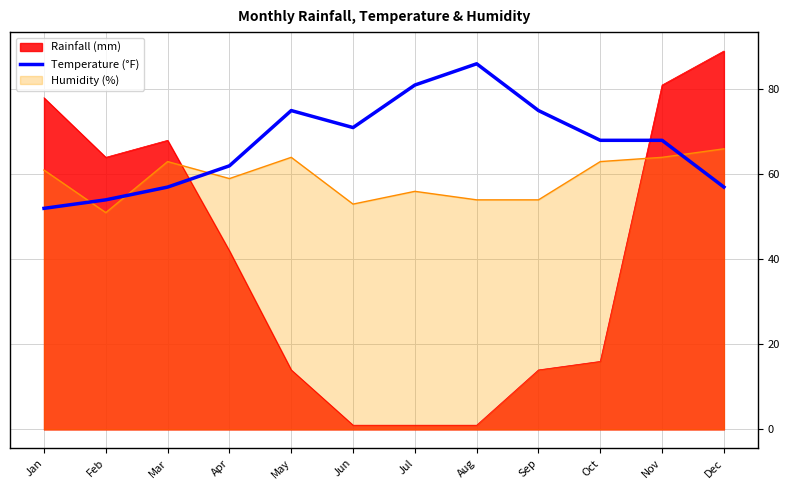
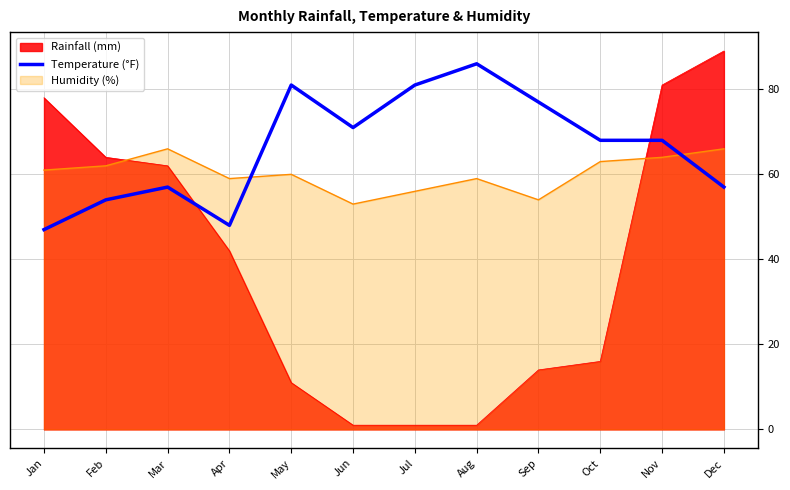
Temperature (°F), Jan: 52 -> 47
Humidity (%), Feb: 51 -> 62
Rainfall (mm), Mar: 68 -> 62
Humidity (%), Mar: 63 -> 66
Temperature (°F), Apr: 62 -> 48
Rainfall (mm), May: 14 -> 11
Temperature (°F), May: 75 -> 81
Humidity (%), May: 64 -> 60
Humidity (%), Aug: 54 -> 59
Temperature (°F), Sep: 75 -> 77
